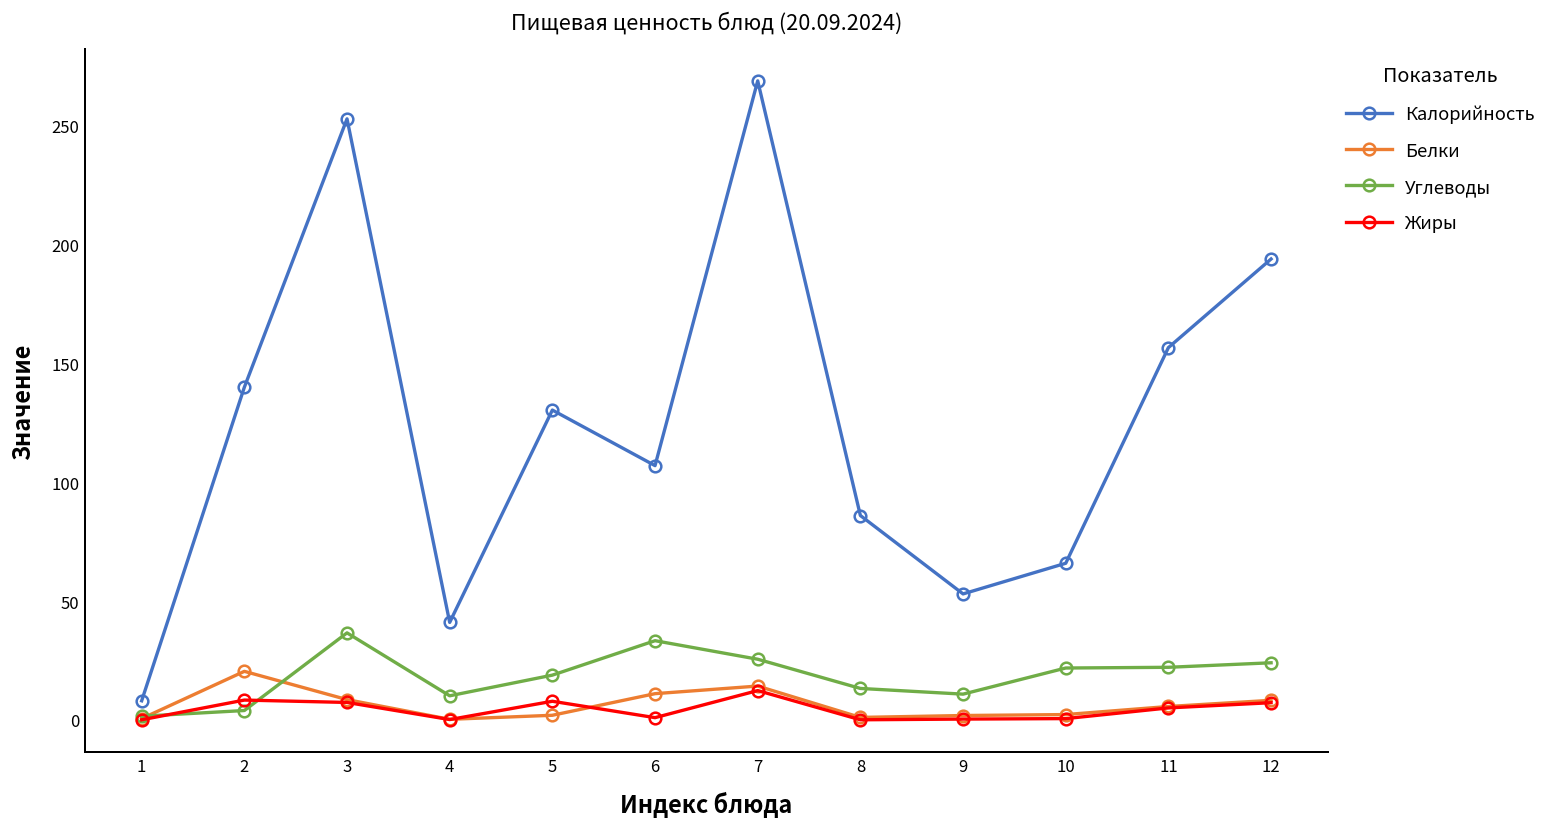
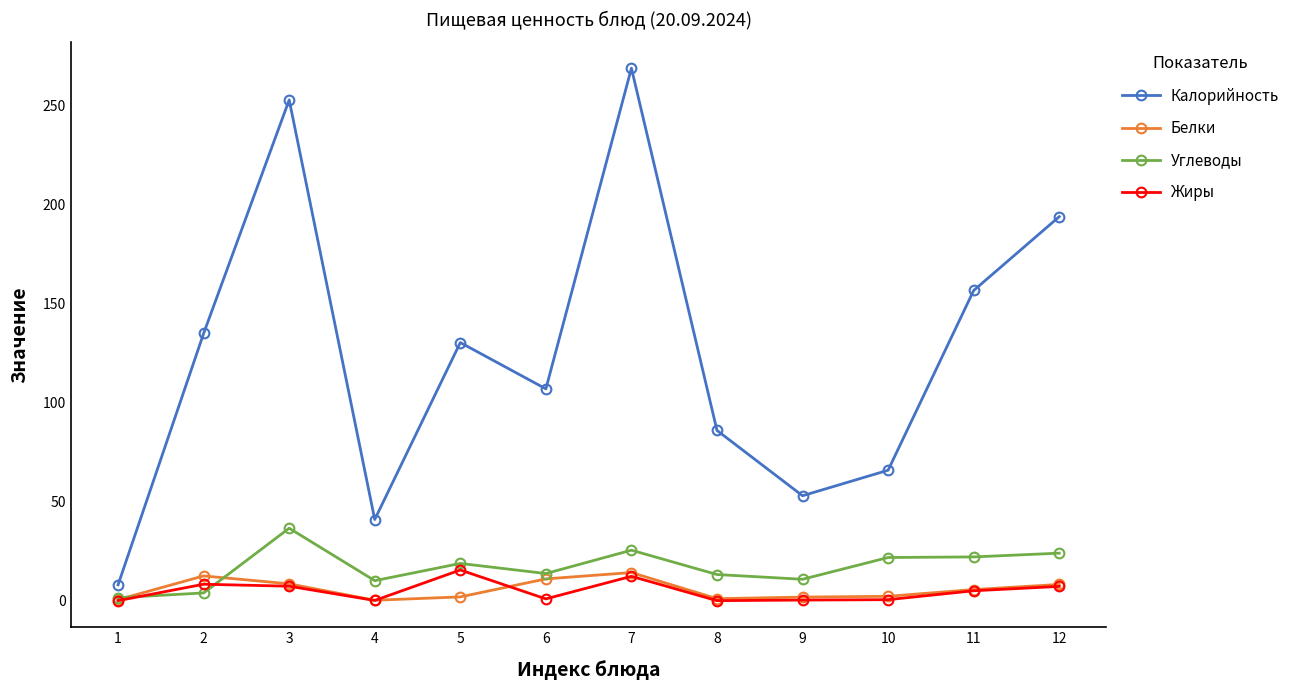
Калорийность, 2: 140 -> 135
Белки, 2: 20 -> 13
Жиры, 5: 8 -> 16
Углеводы, 6: 33 -> 14
